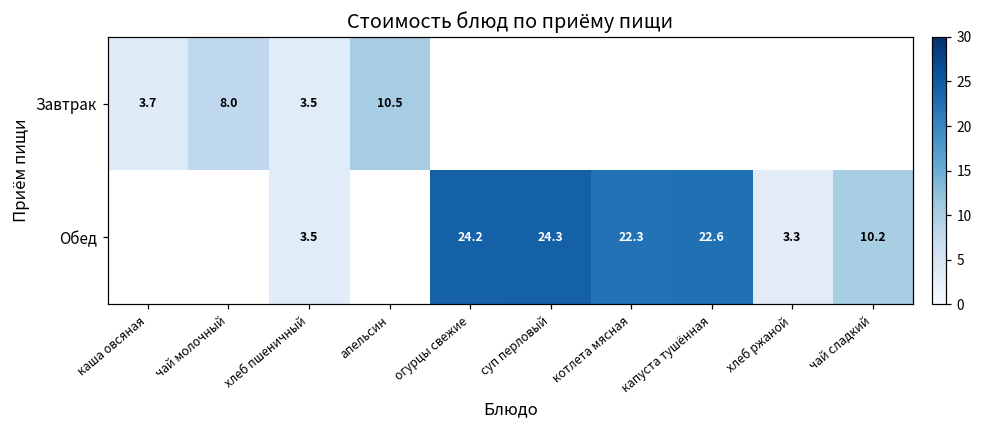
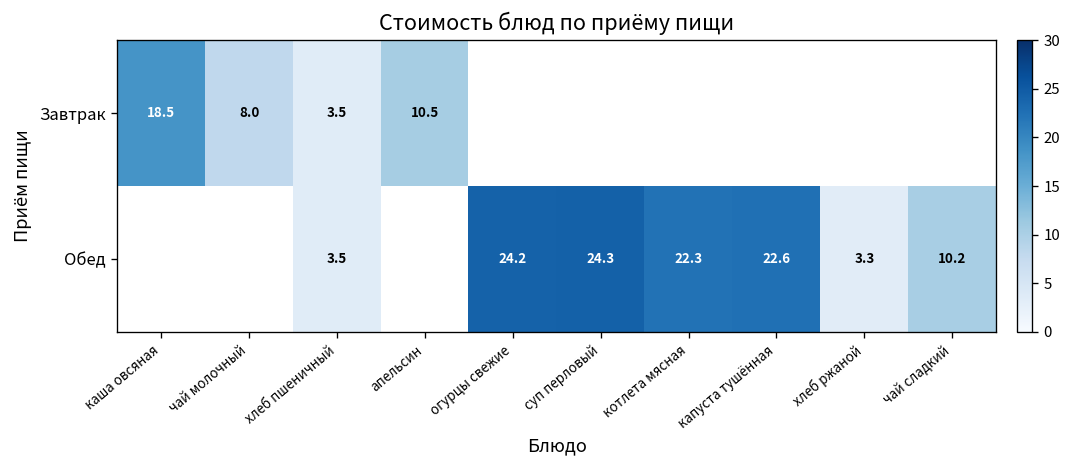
Завтрак, каша овсяная: 3.7 -> 18.5
